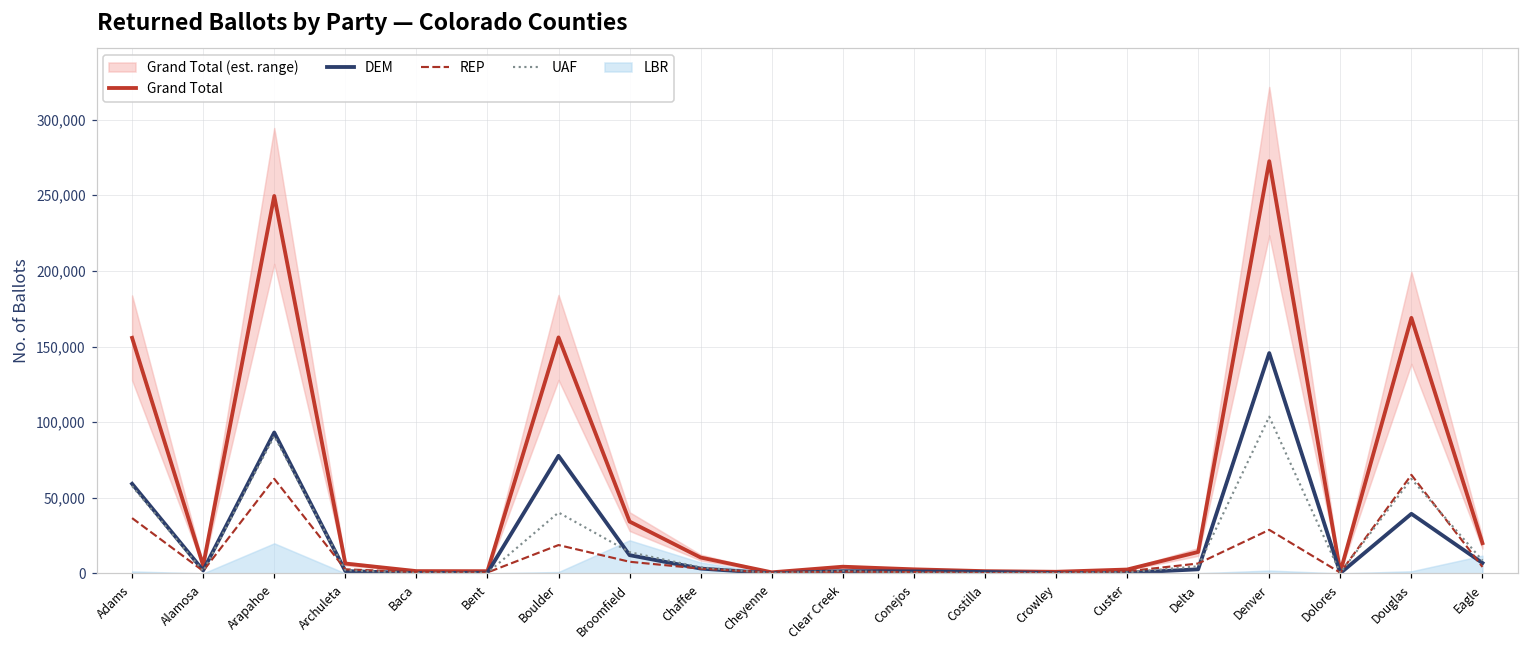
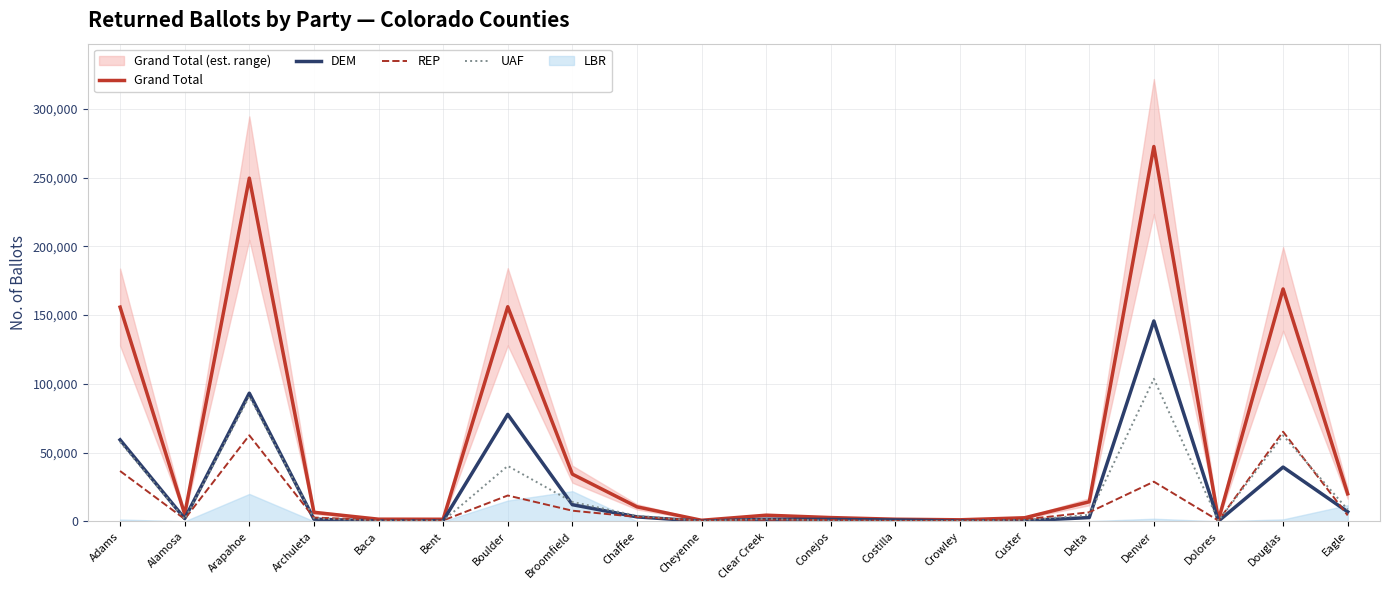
LBR, Boulder: 1,000 -> 15,000
LBR, Chaffee: 7,000 -> 0
